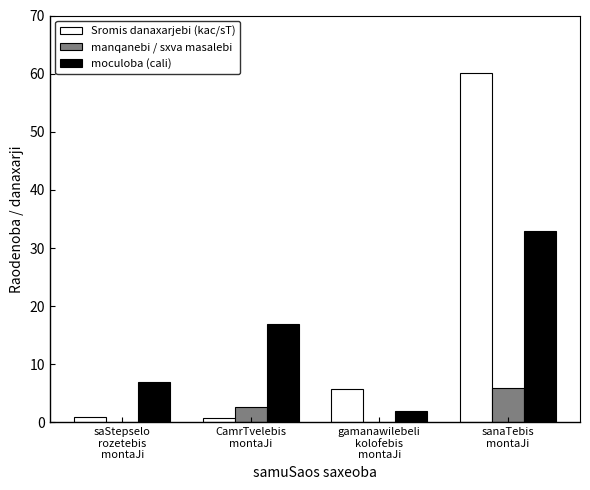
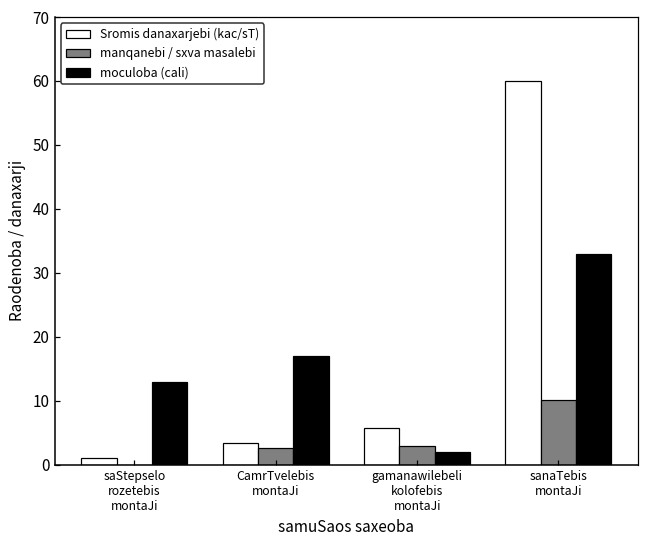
moculoba (cali), saStepselo rozetebis montaJi: 7 -> 13
Sromis danaxarjebi (kac/sT), CamrTvelebis montaJi: 1 -> 3
manqanebi / sxva masalebi, gamanawilebeli kolofebis montaJi: 0 -> 3
manqanebi / sxva masalebi, sanaTebis montaJi: 6 -> 10
